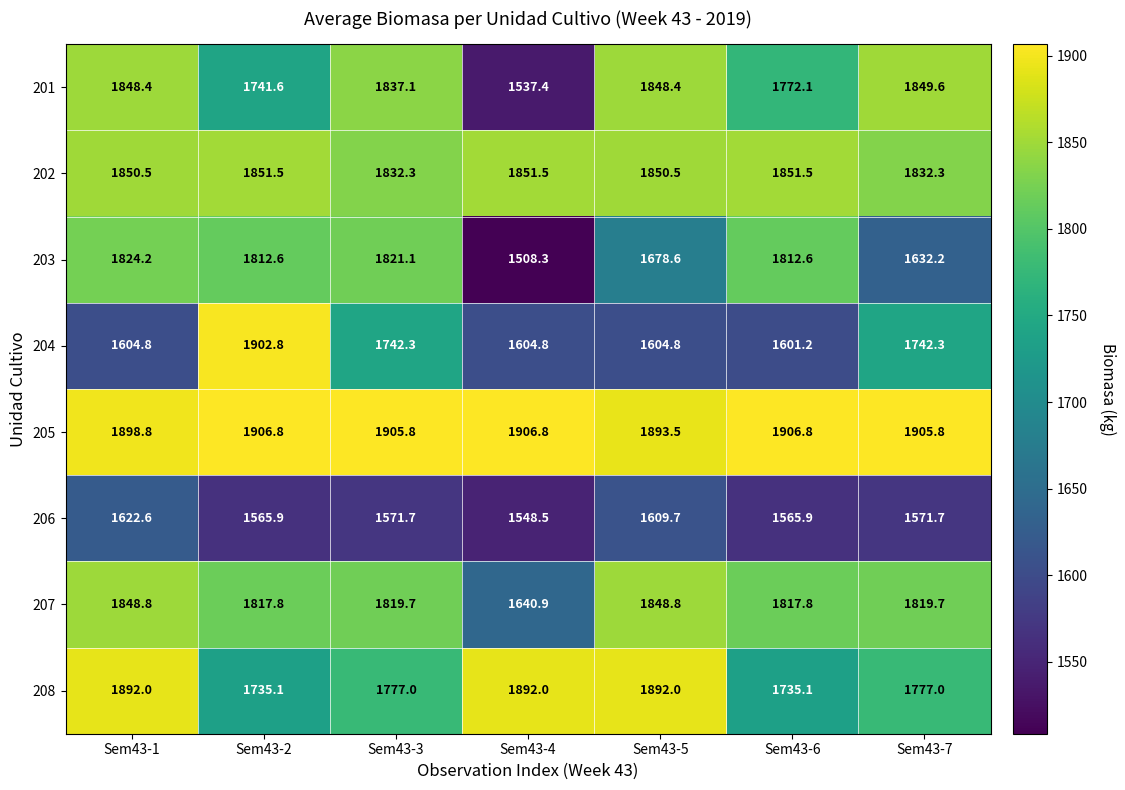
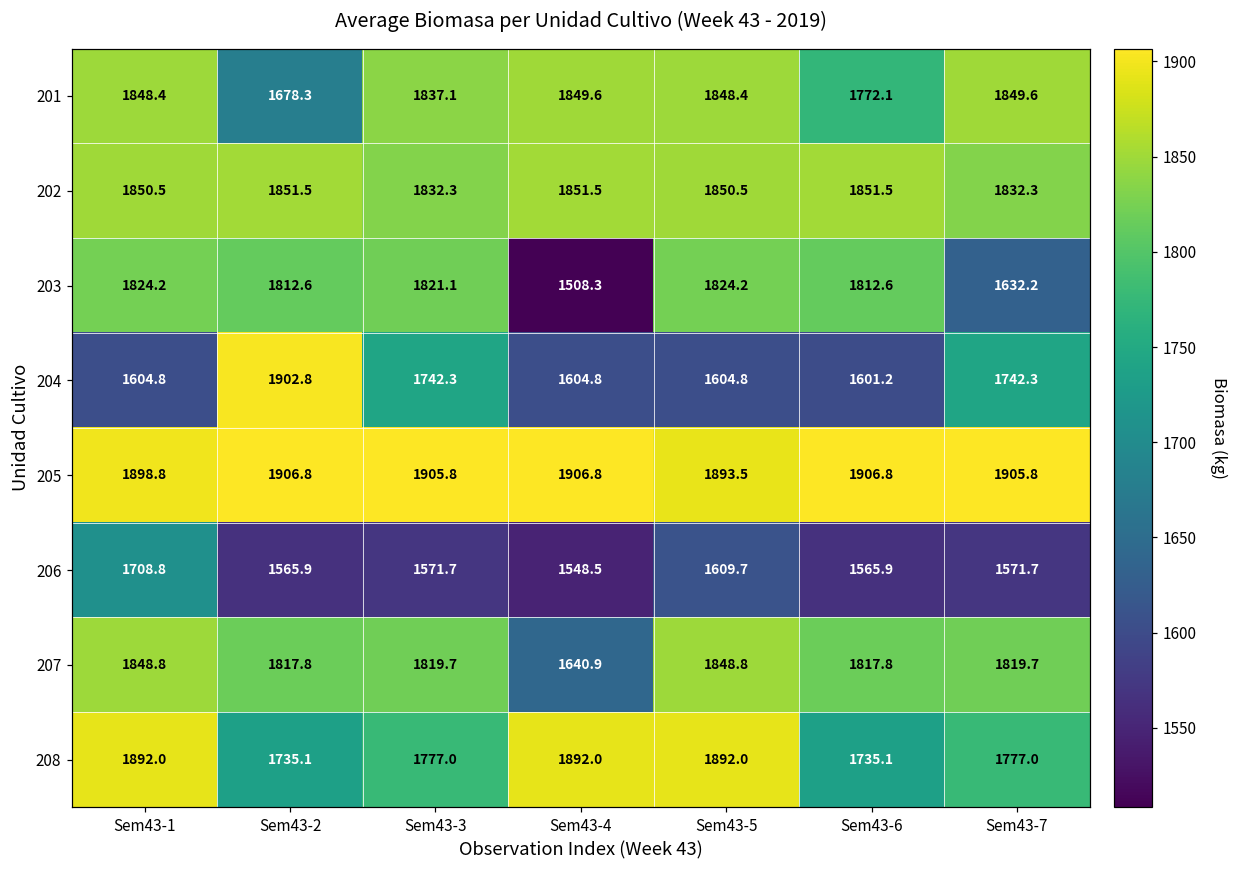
201, Sem43-2: 1741.6 -> 1678.3
201, Sem43-4: 1537.4 -> 1849.6
203, Sem43-5: 1678.6 -> 1824.2
206, Sem43-1: 1622.6 -> 1708.8
